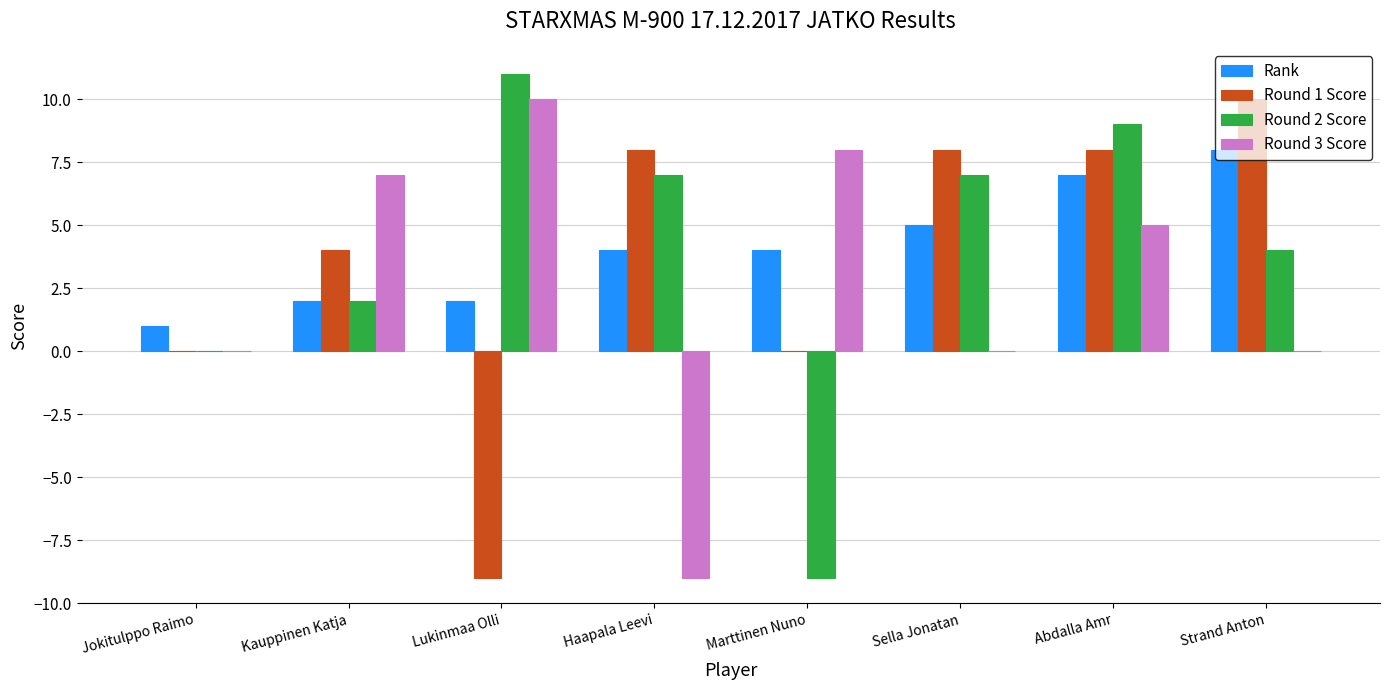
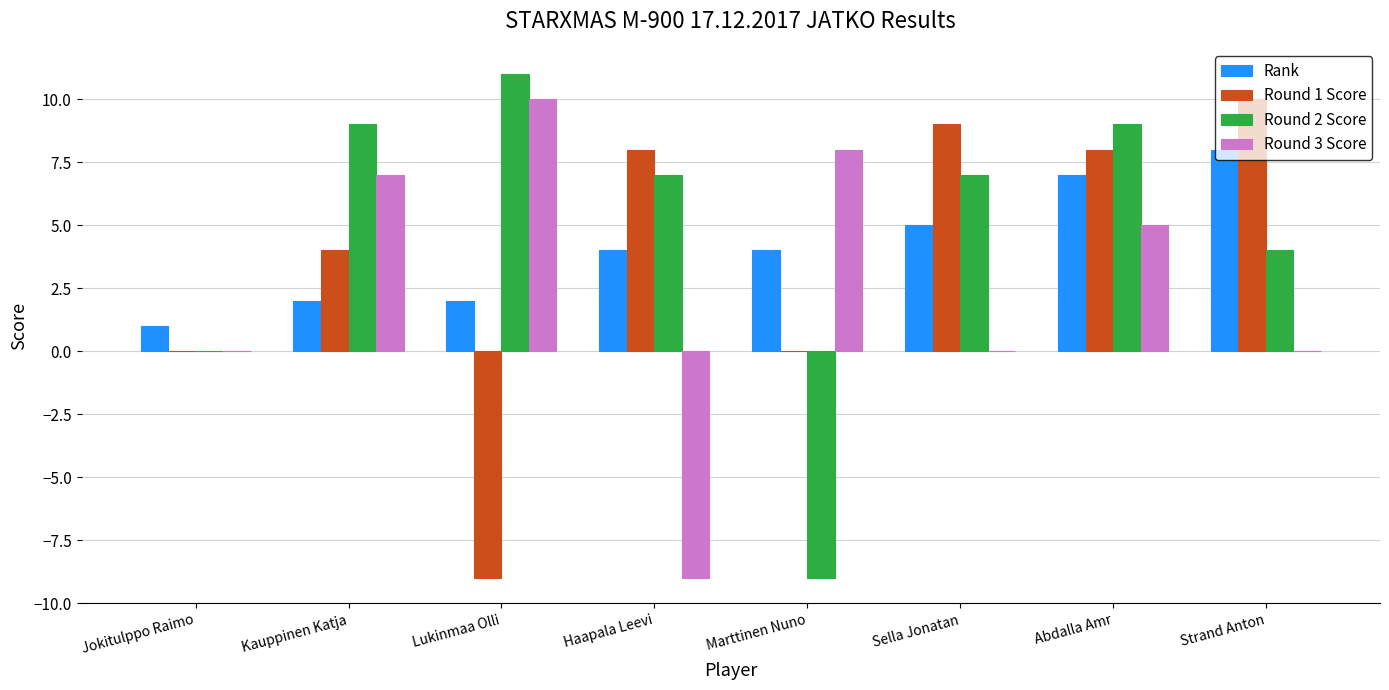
Round 2 Score, Kauppinen Katja: 2 -> 9
Round 1 Score, Sella Jonatan: 8 -> 9
